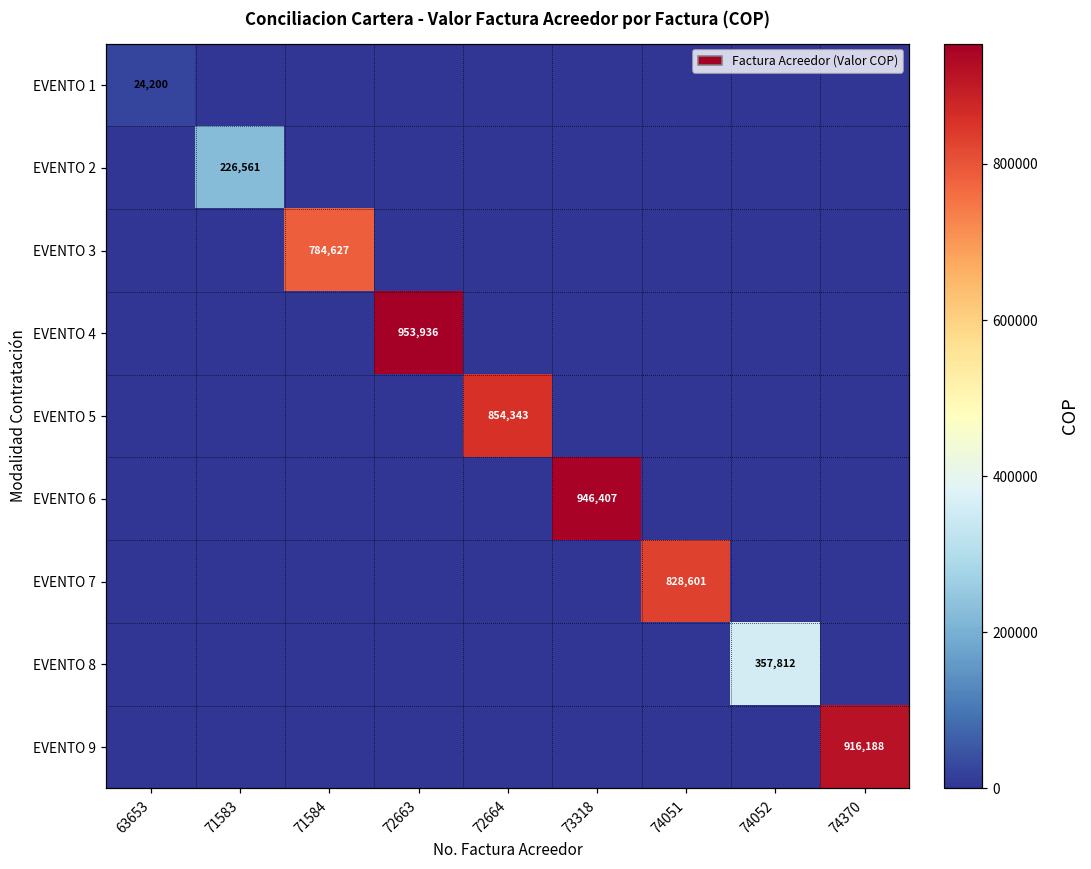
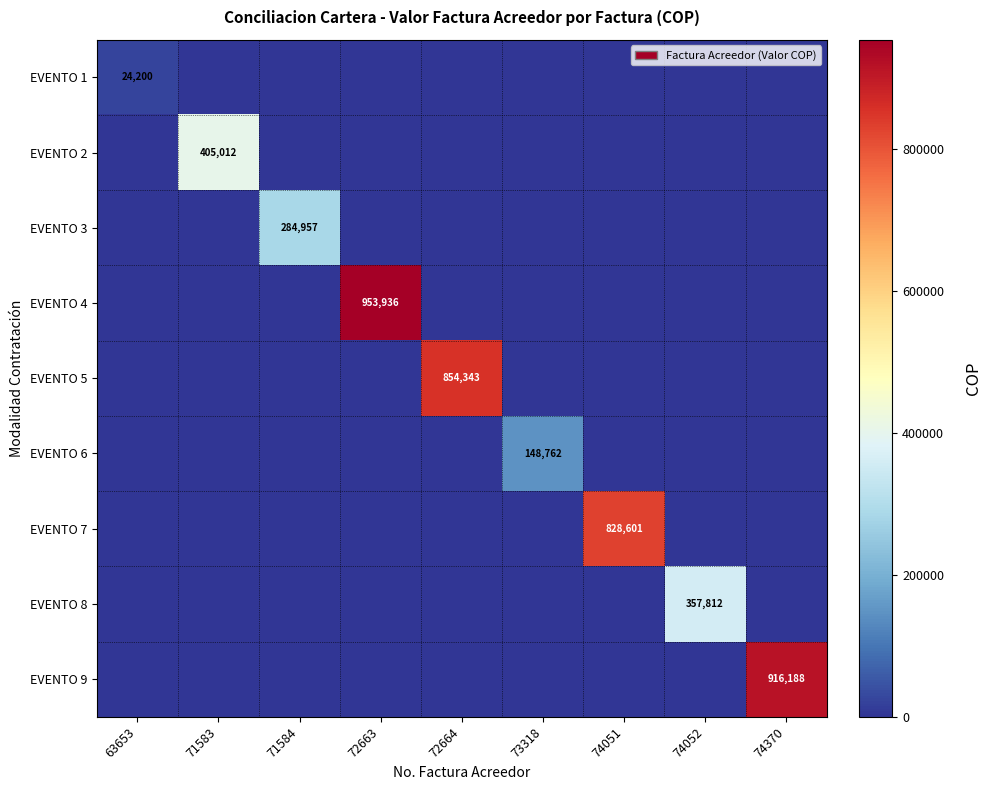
EVENTO 2, 71583: 226,561 -> 405,012
EVENTO 3, 71584: 784,627 -> 284,957
EVENTO 6, 73318: 946,407 -> 148,762
